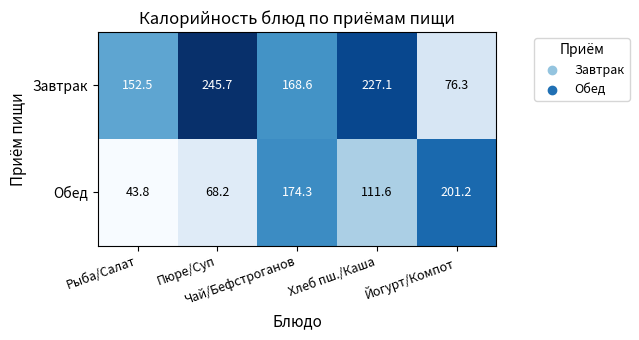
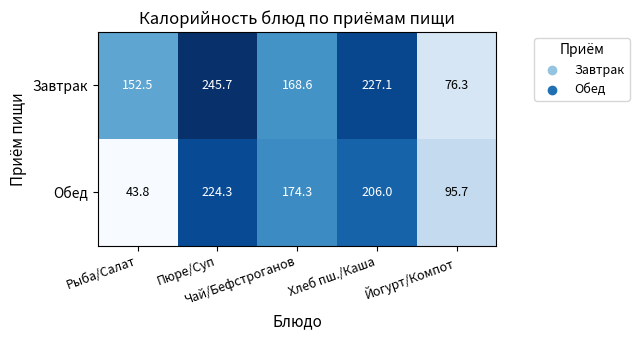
Обед, Пюре/Суп: 68.2 -> 224.3
Обед, Хлеб пш./Каша: 111.6 -> 206.0
Обед, Йогурт/Компот: 201.2 -> 95.7
